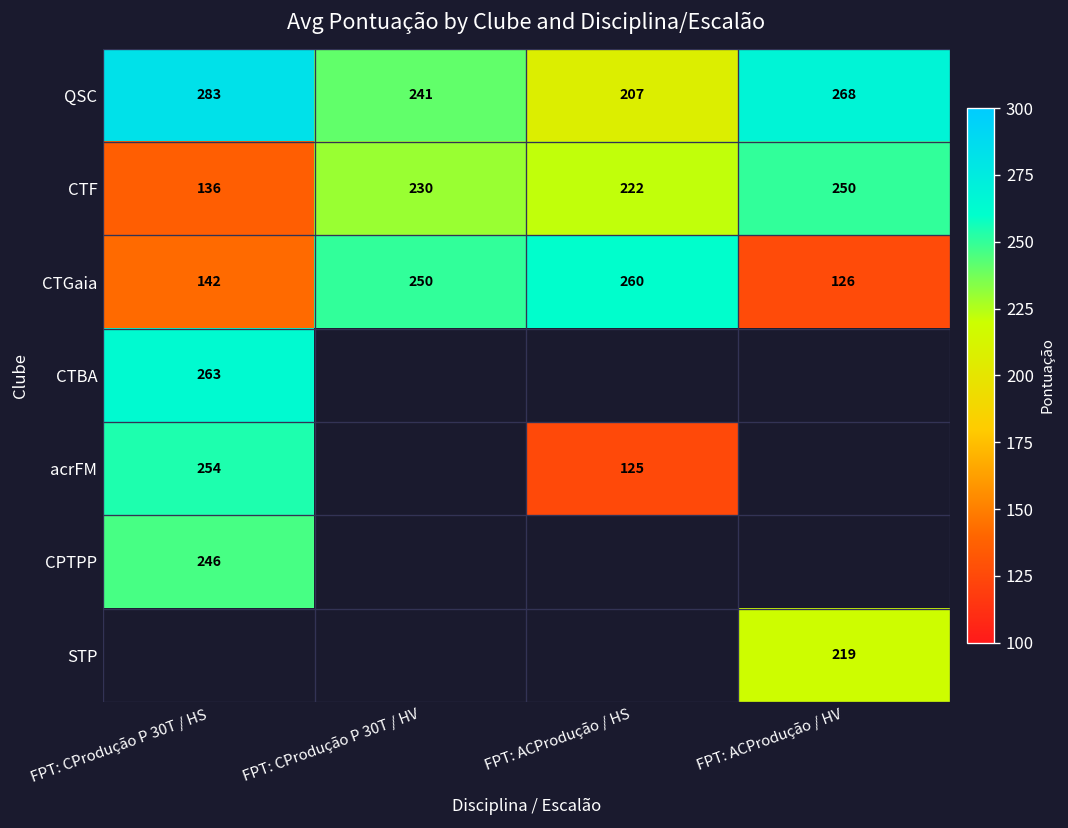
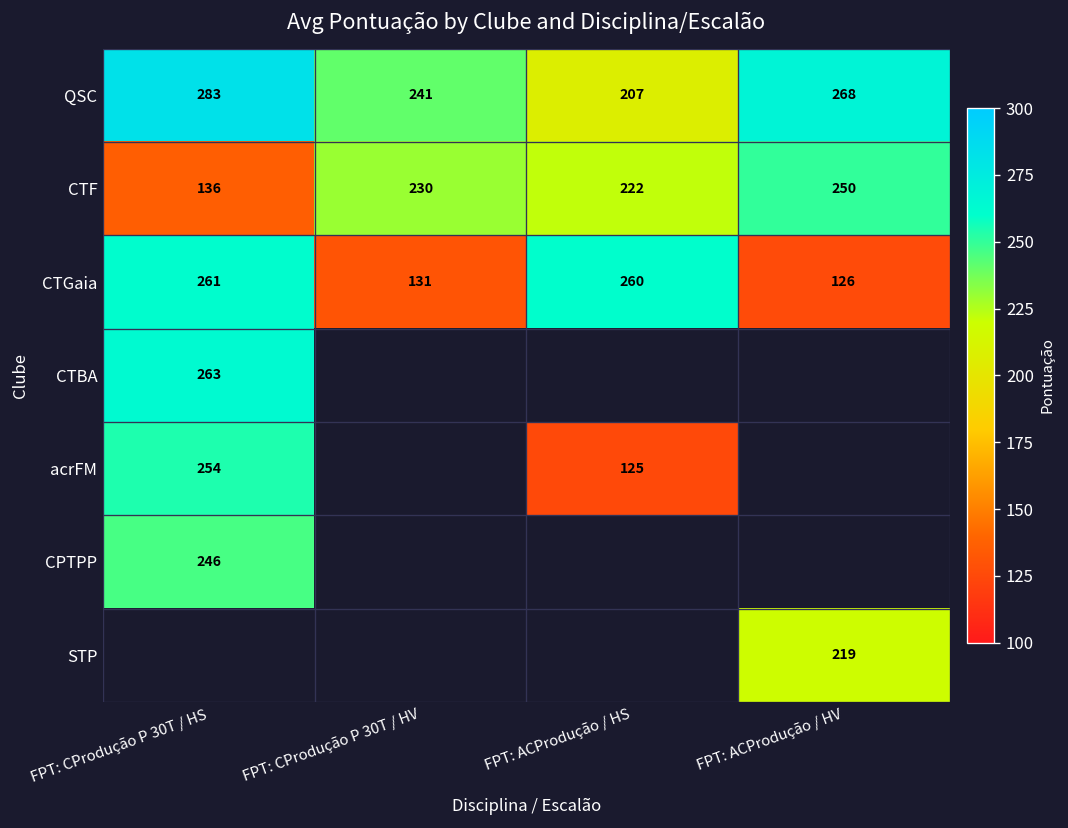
CTGaia, FPT: CProdução P 30T / HS: 142 -> 261
CTGaia, FPT: CProdução P 30T / HV: 250 -> 131
